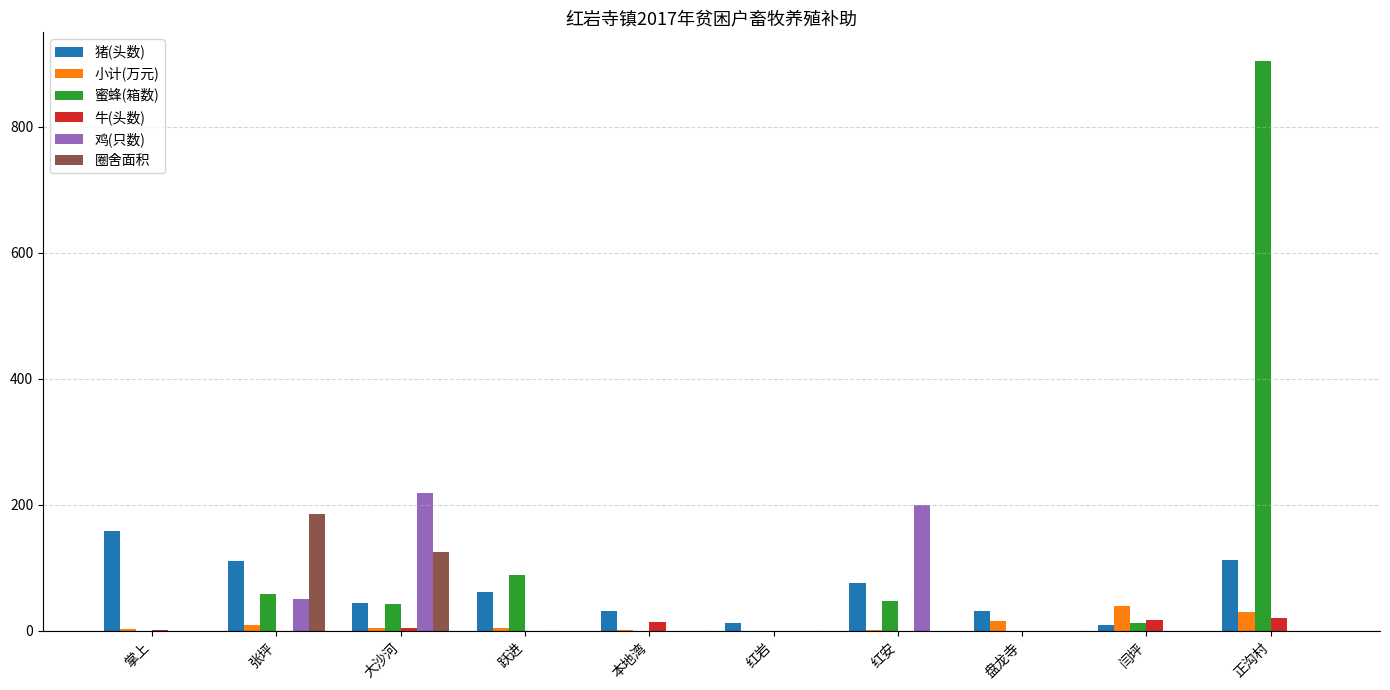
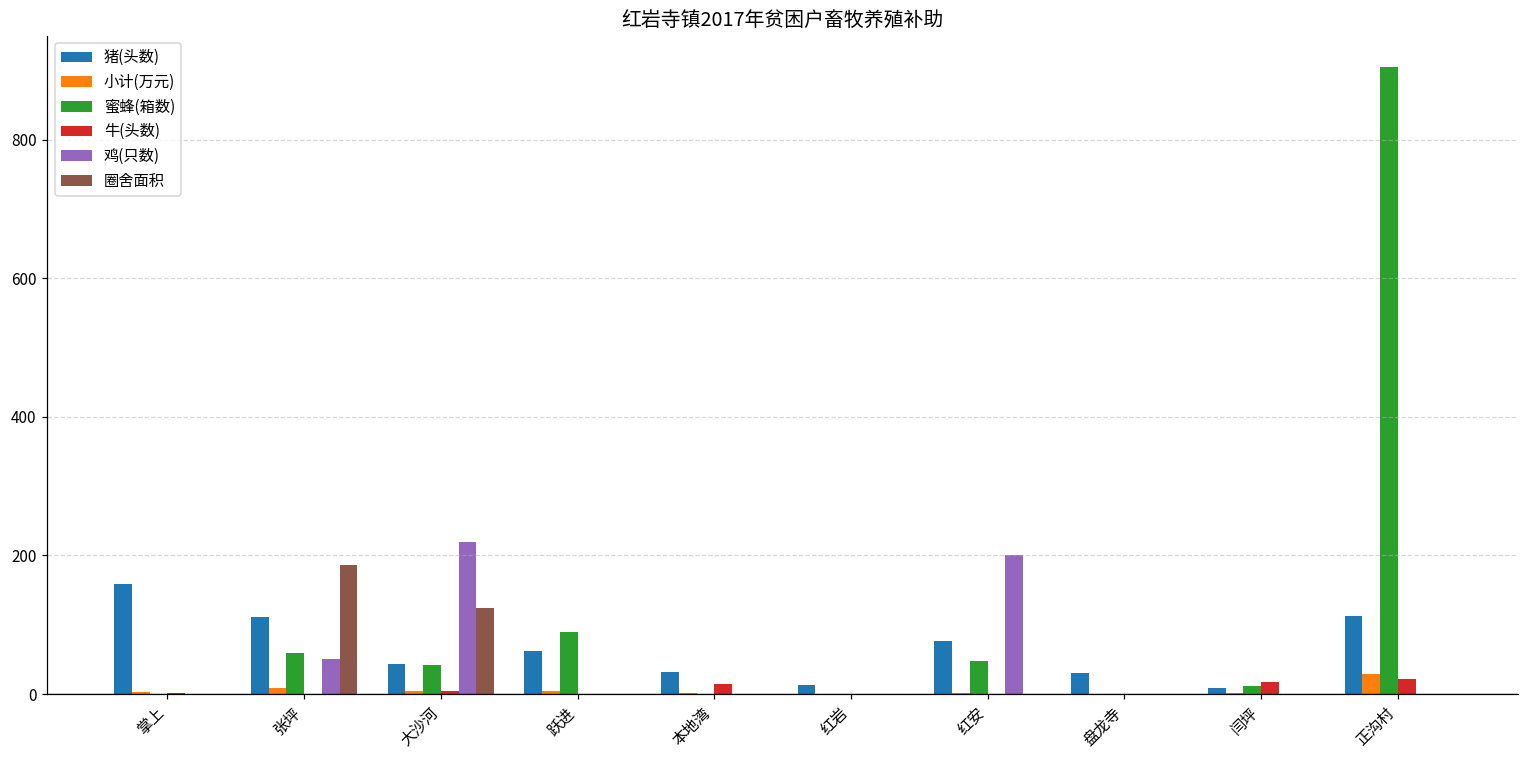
小计(万元), 盘龙寺: 20 -> 0
小计(万元), 闫坪: 40 -> 0
